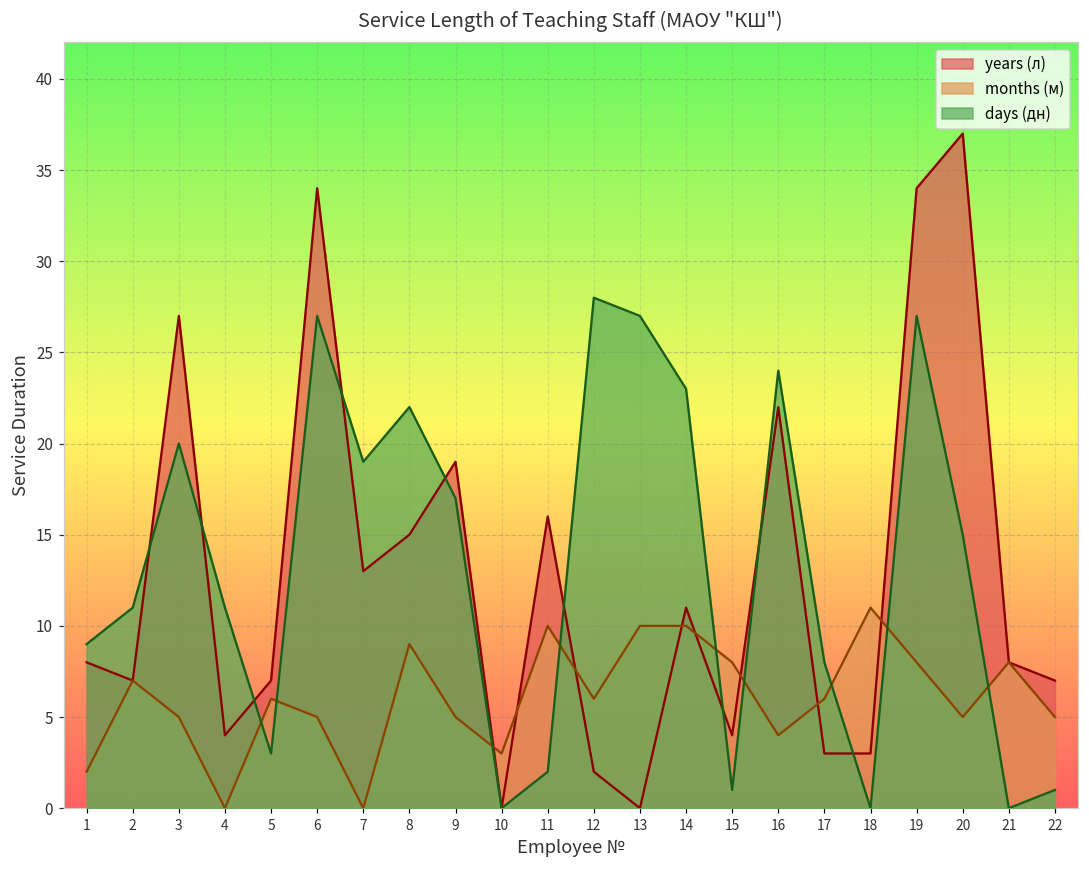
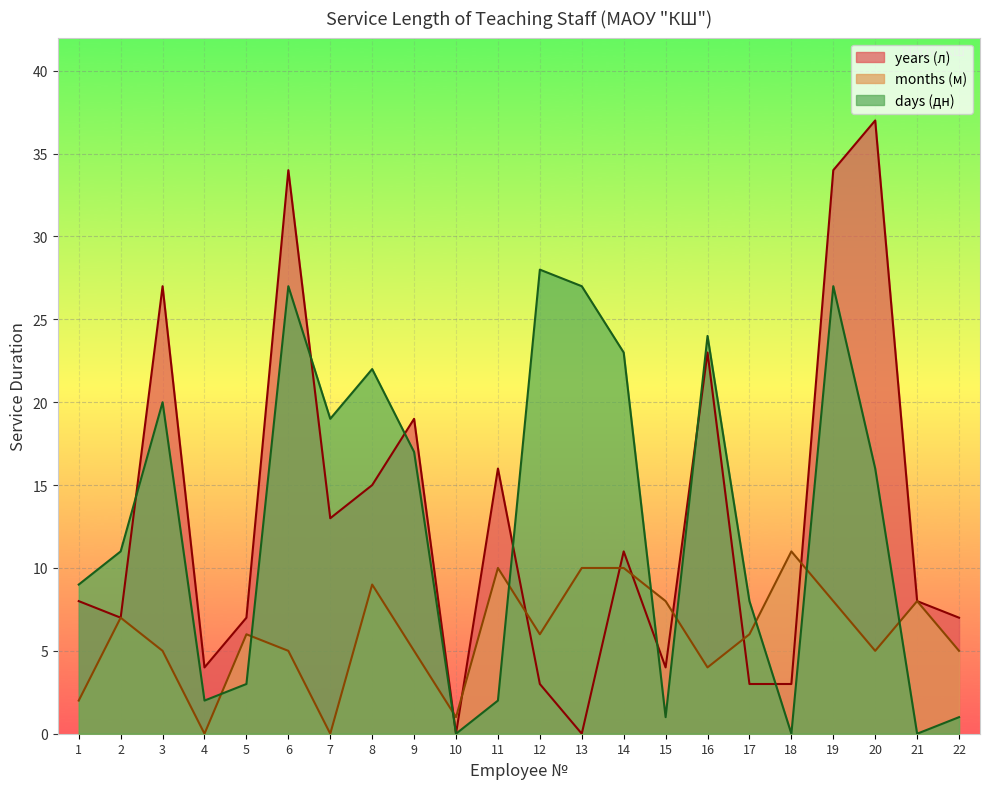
days (дн), 4: 11 -> 2
months (м), 10: 3 -> 1
years (л), 12: 2 -> 3
years (л), 16: 22 -> 23
days (дн), 20: 15 -> 16
